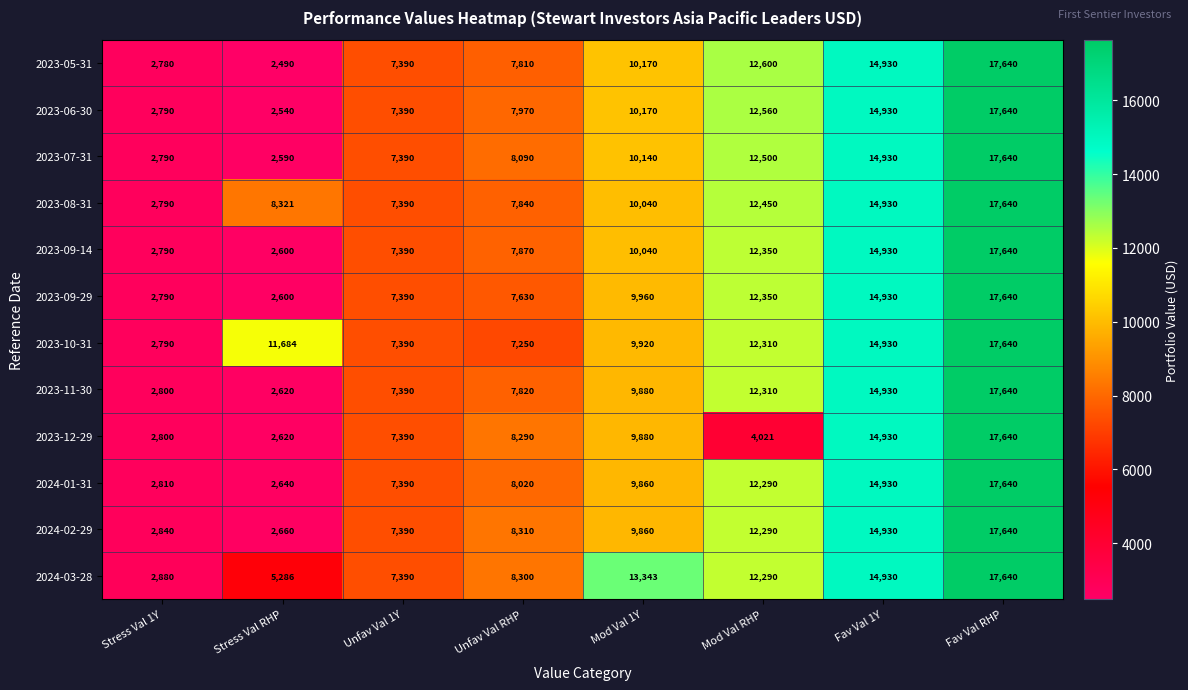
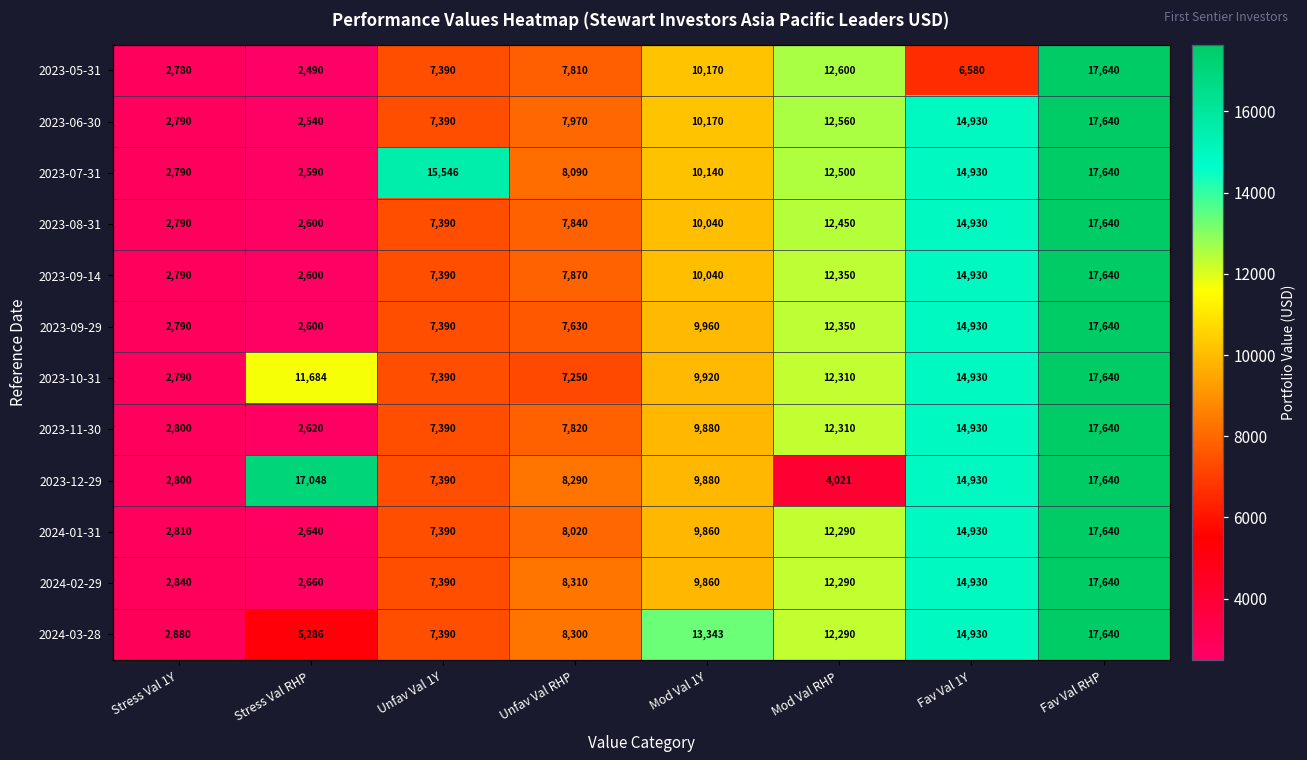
2023-05-31, Fav Val 1Y: 14,930 -> 6,580
2023-07-31, Unfav Val 1Y: 7,390 -> 15,546
2023-08-31, Stress Val RHP: 8,321 -> 2,600
2023-12-29, Stress Val RHP: 2,620 -> 17,048
